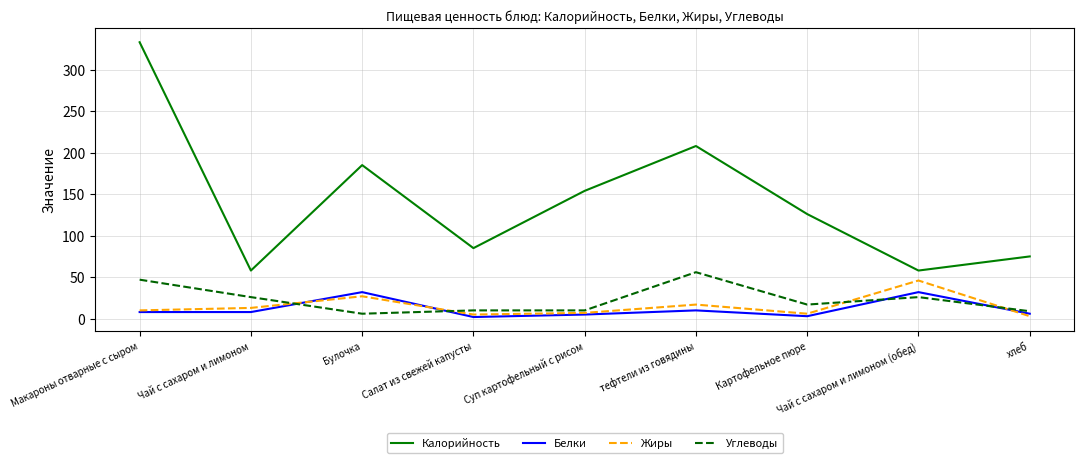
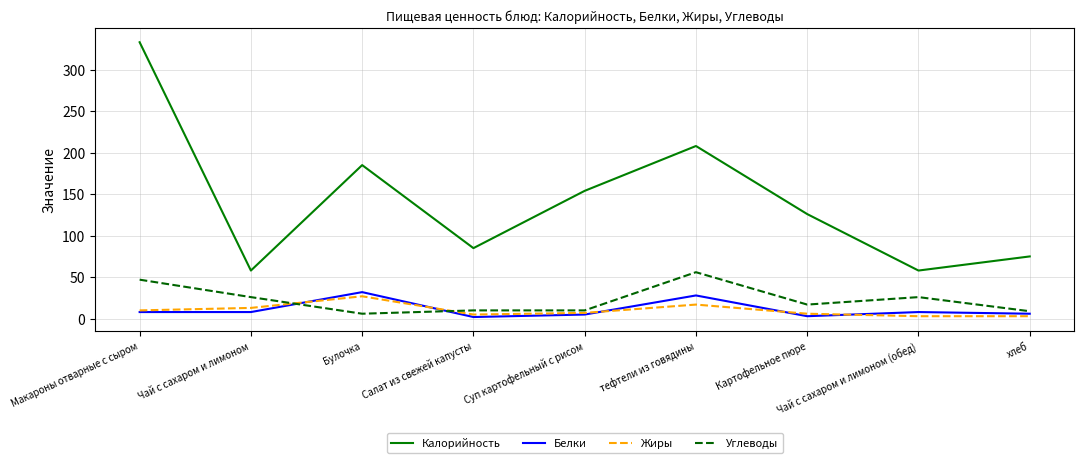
Белки, тефтели из говядины: 10 -> 30
Белки, Чай с сахаром и лимоном (обед): 30 -> 10
Жиры, Чай с сахаром и лимоном (обед): 50 -> 0
